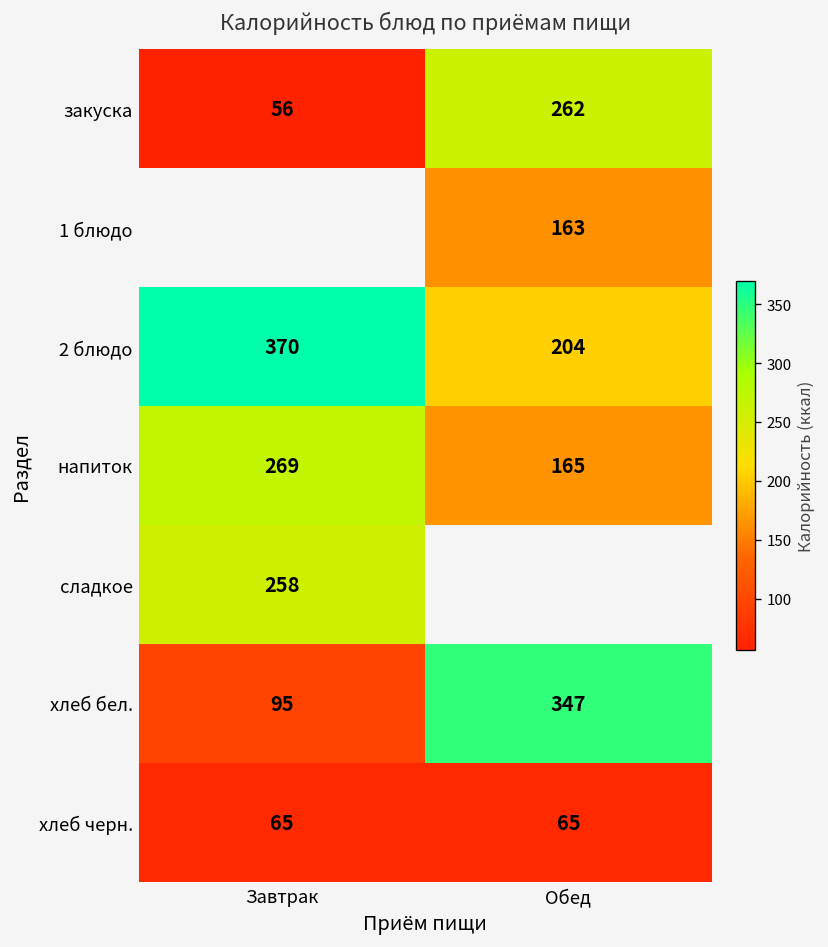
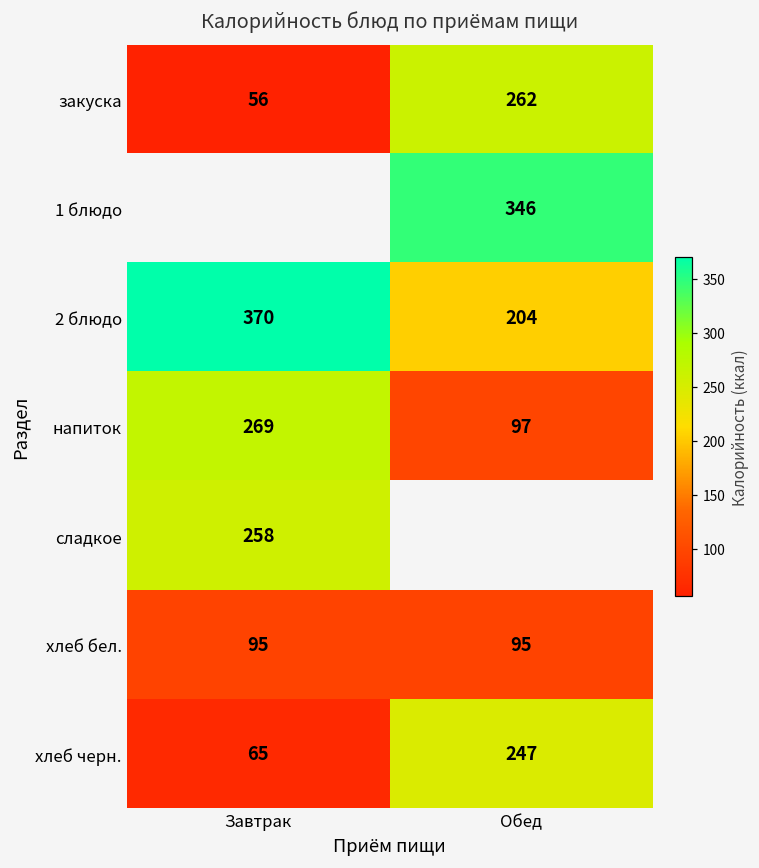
1 блюдо, Обед: 163 -> 346
напиток, Обед: 165 -> 97
хлеб бел., Обед: 347 -> 95
хлеб черн., Обед: 65 -> 247
